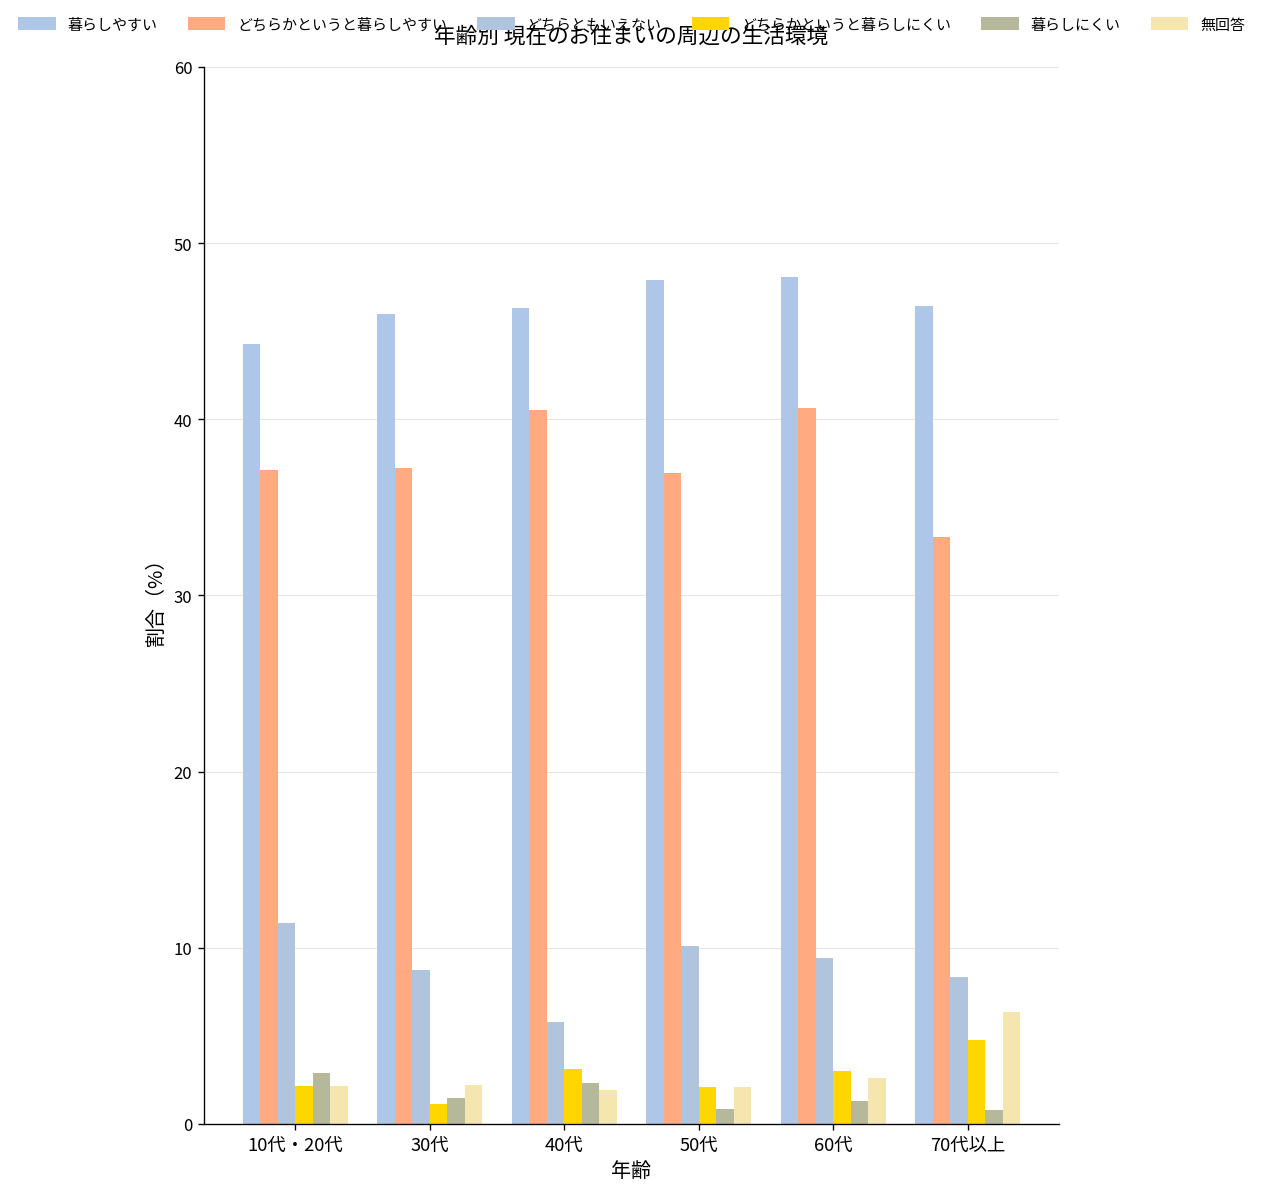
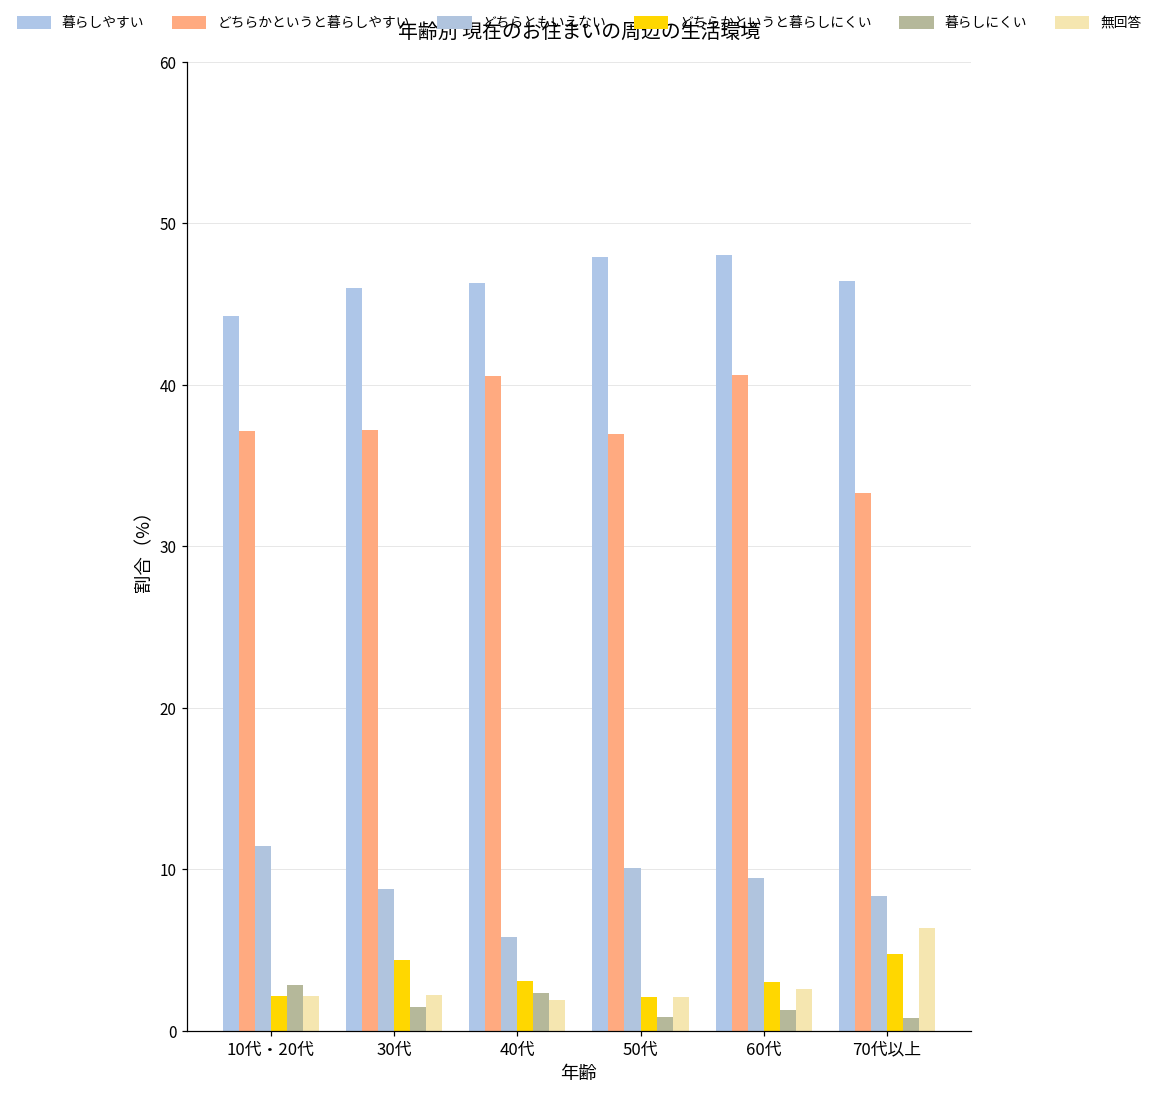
どちらかというと暮らしにくい, 30代: 1.1 -> 4.4
